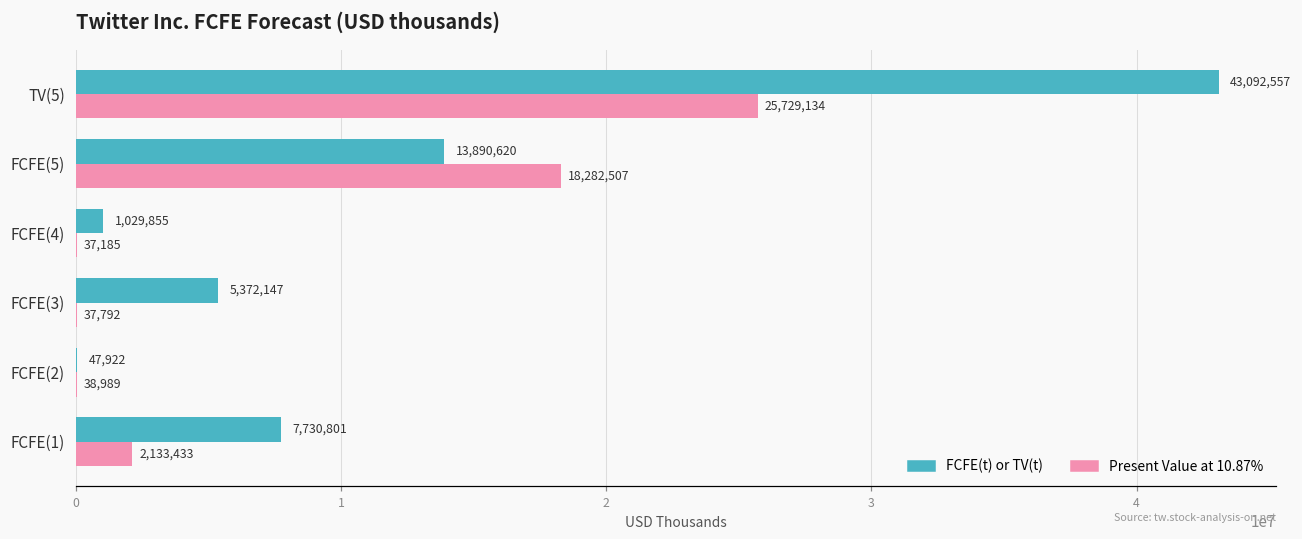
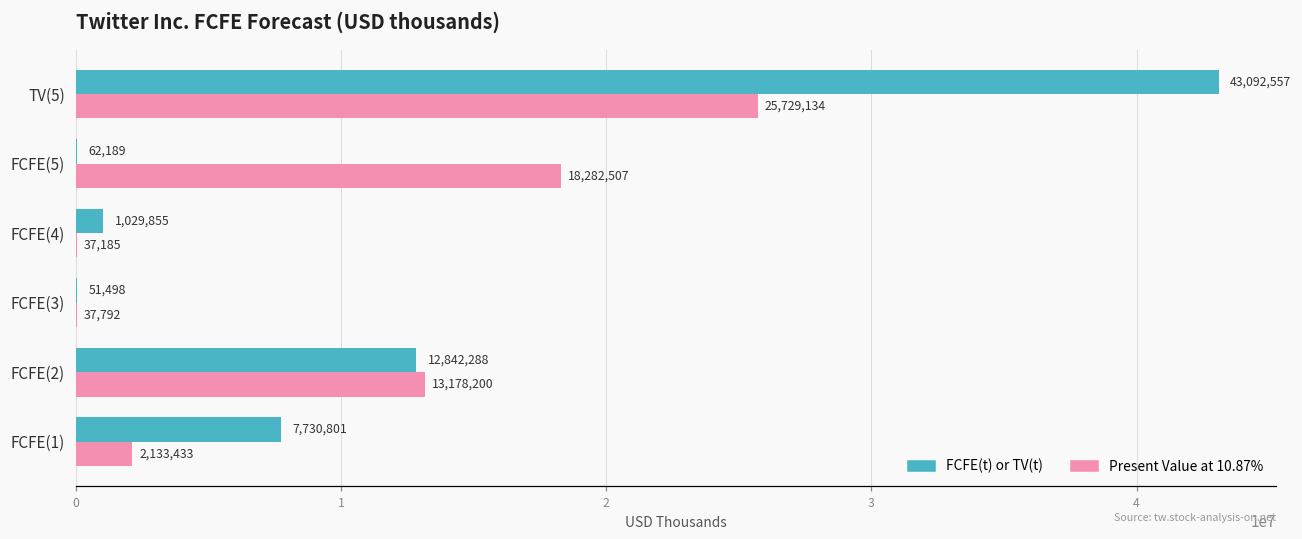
FCFE(t) or TV(t), FCFE(5): 13,890,620 -> 62,189
FCFE(t) or TV(t), FCFE(3): 5,372,147 -> 51,498
FCFE(t) or TV(t), FCFE(2): 47,922 -> 12,842,288
Present Value at 10.87%, FCFE(2): 38,989 -> 13,178,200
